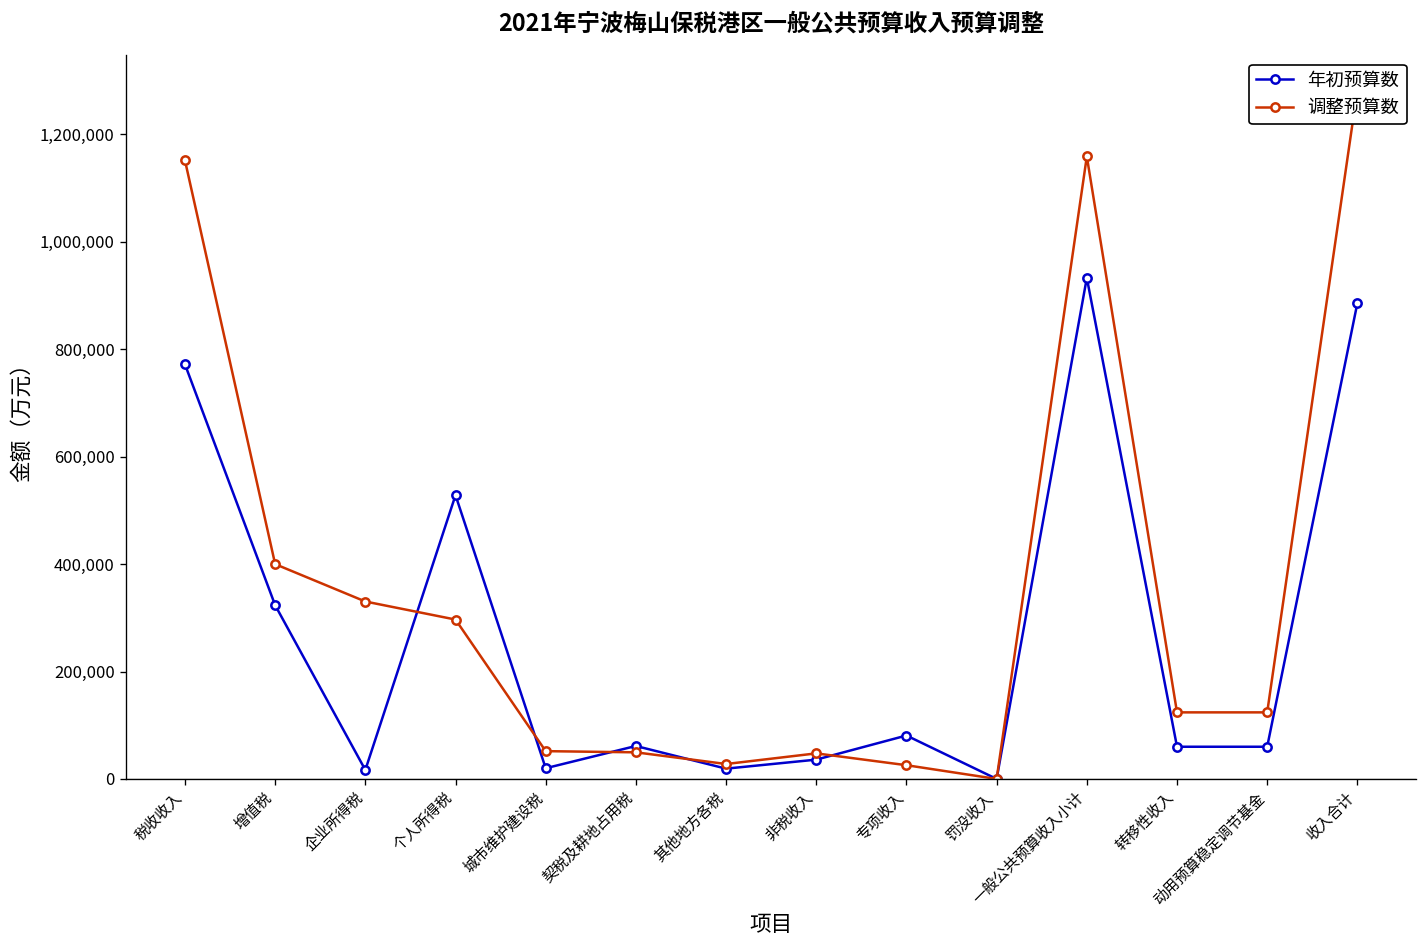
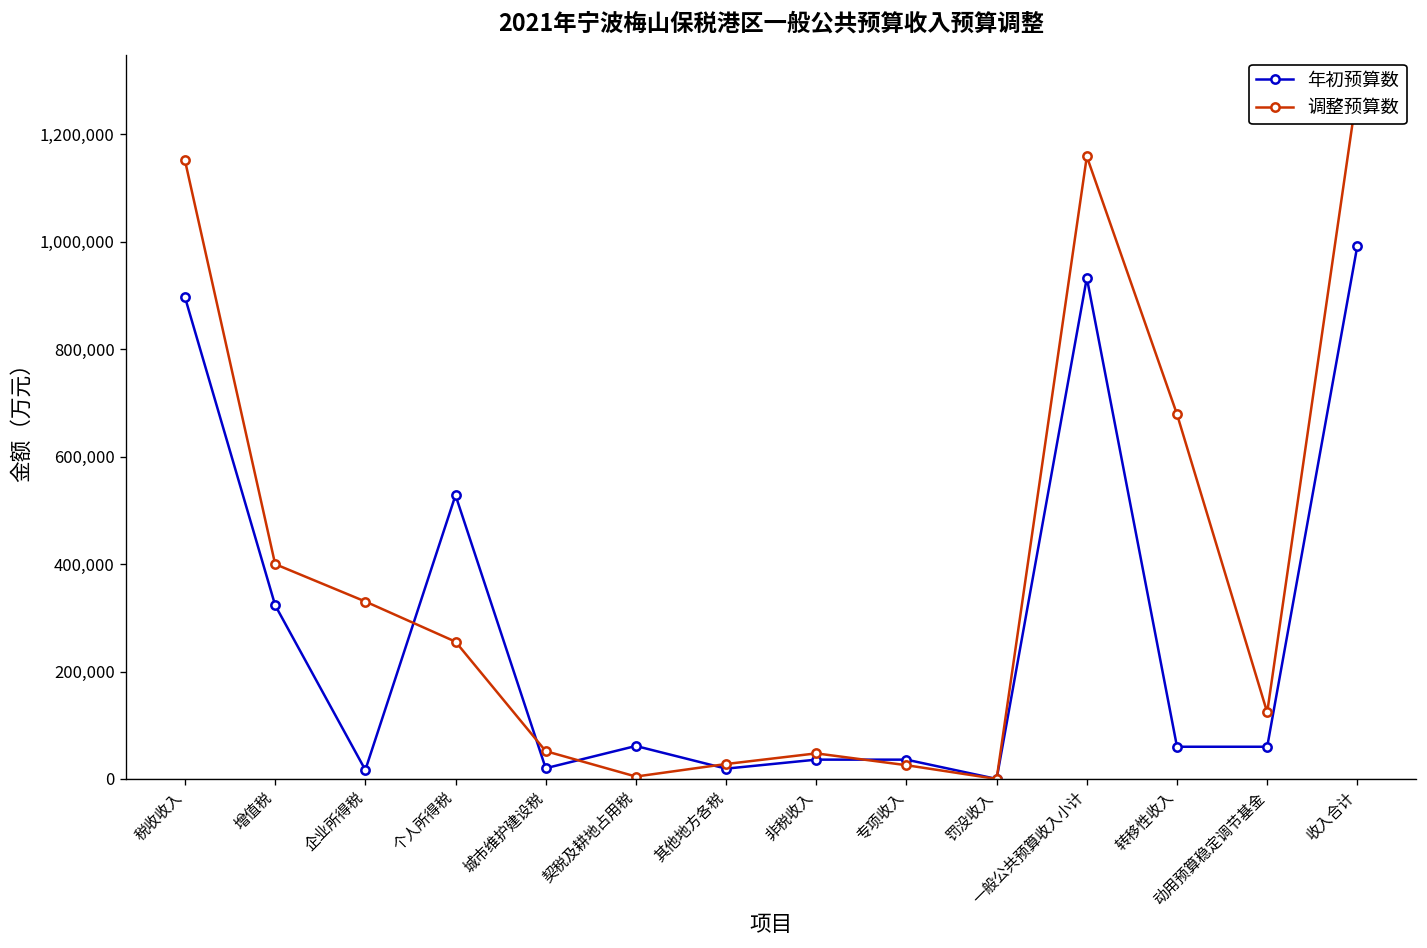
年初预算数, 税收收入: 770,000 -> 900,000
调整预算数, 个人所得税: 300,000 -> 260,000
调整预算数, 契税及耕地占用税: 50,000 -> 0
年初预算数, 专项收入: 80,000 -> 40,000
调整预算数, 转移性收入: 120,000 -> 680,000
年初预算数, 收入合计: 890,000 -> 990,000
